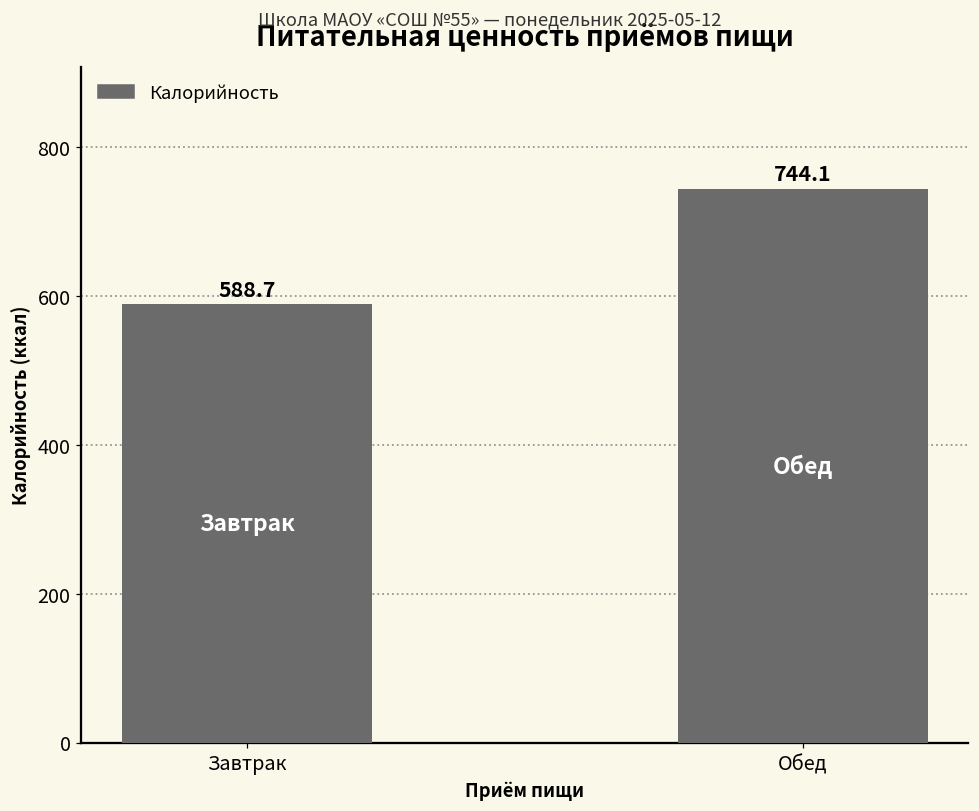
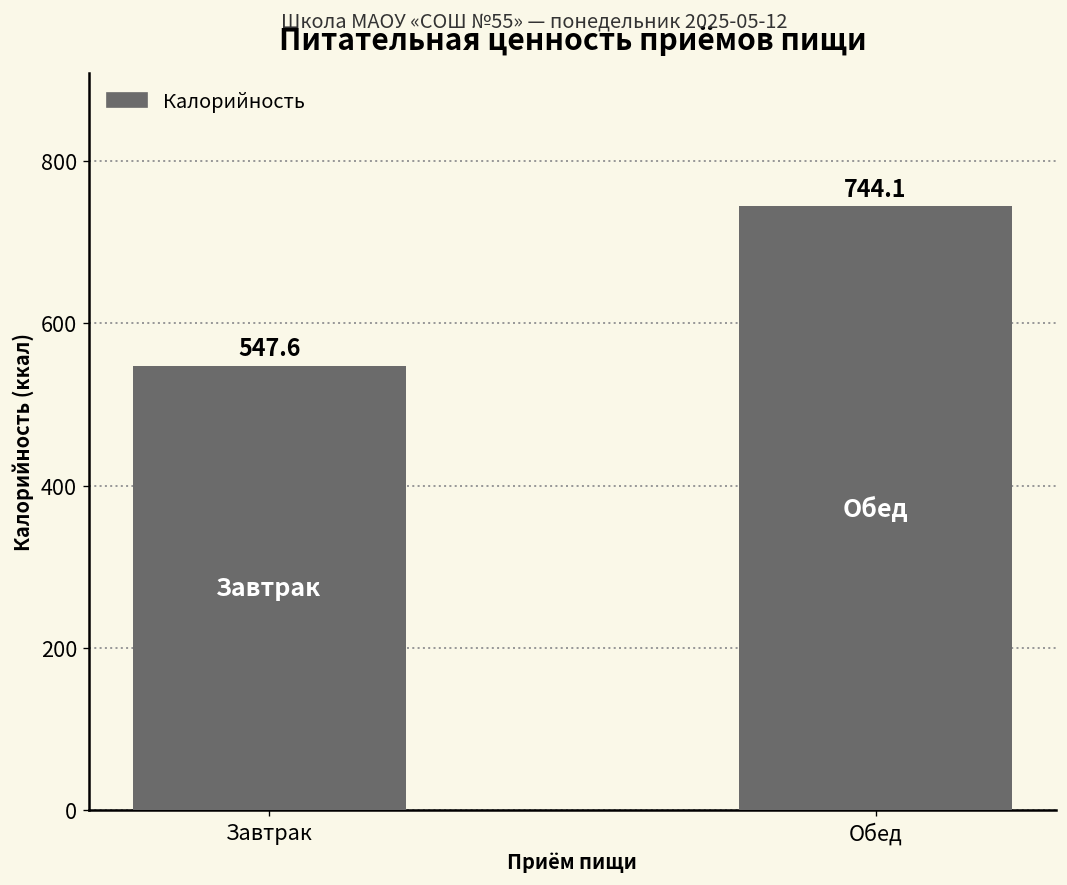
Завтрак: 588.7 -> 547.6
